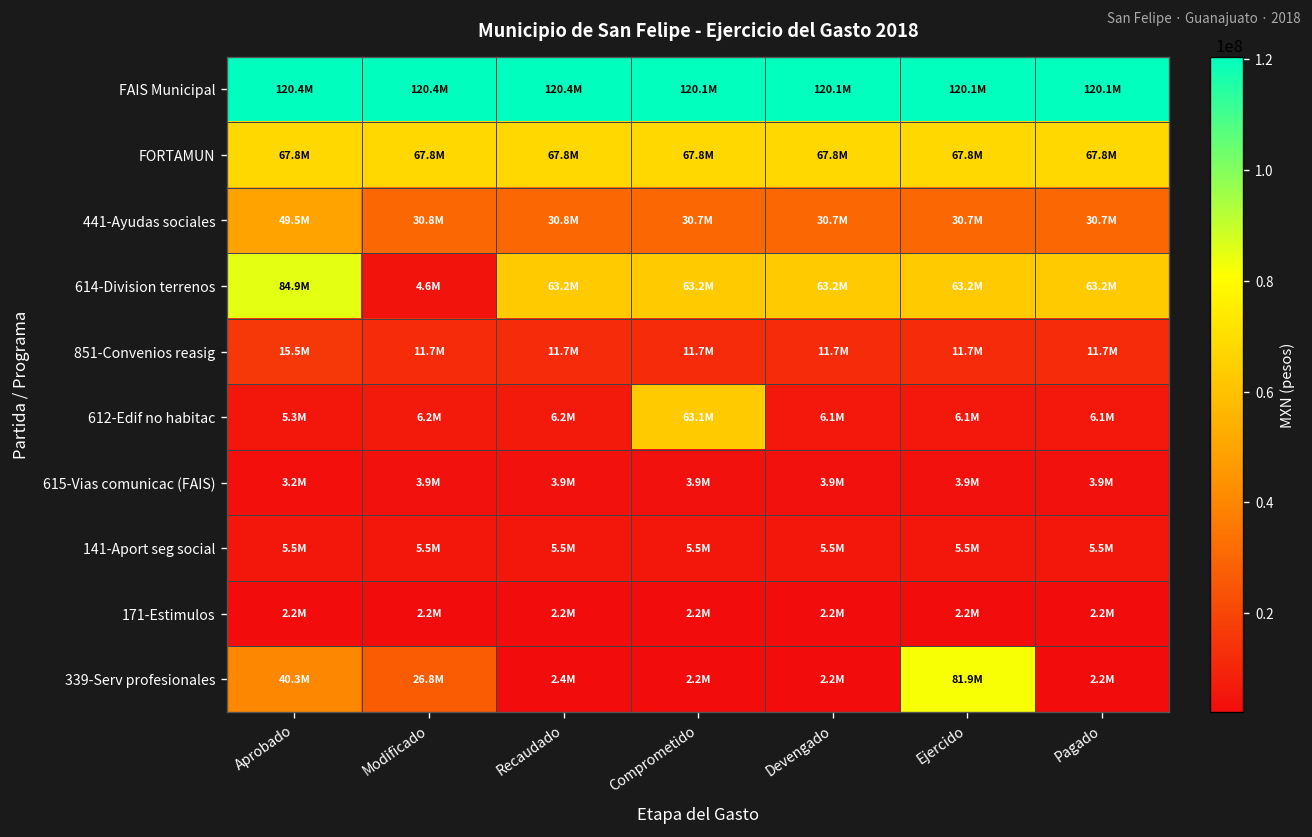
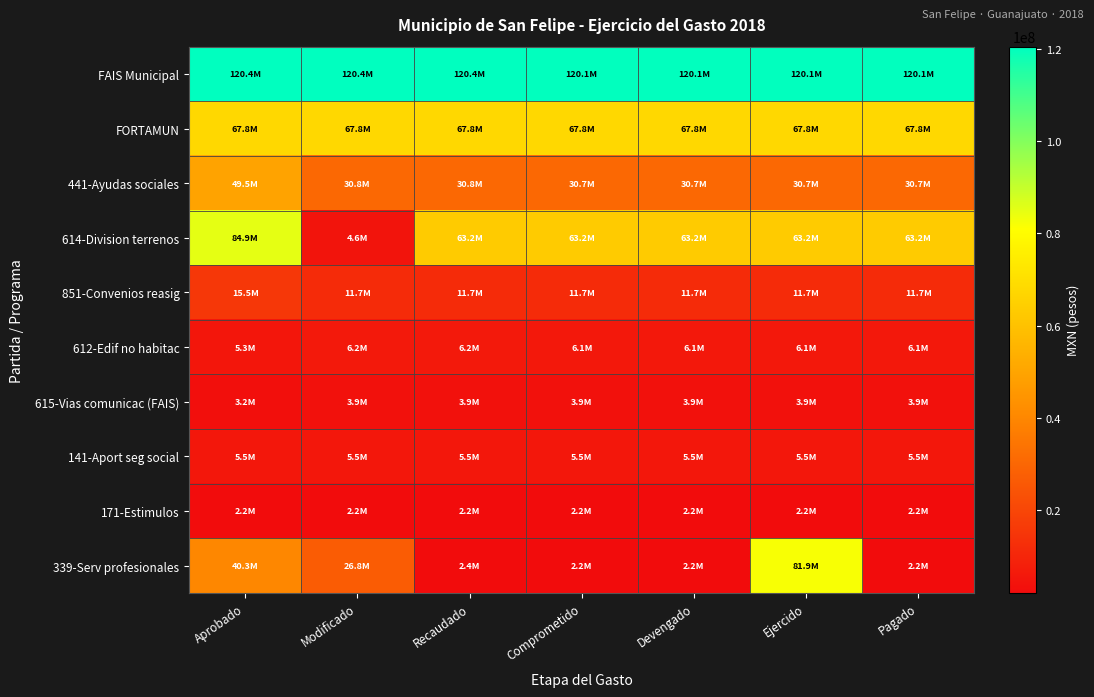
612-Edif no habitac, Comprometido: 63.1M -> 6.1M
